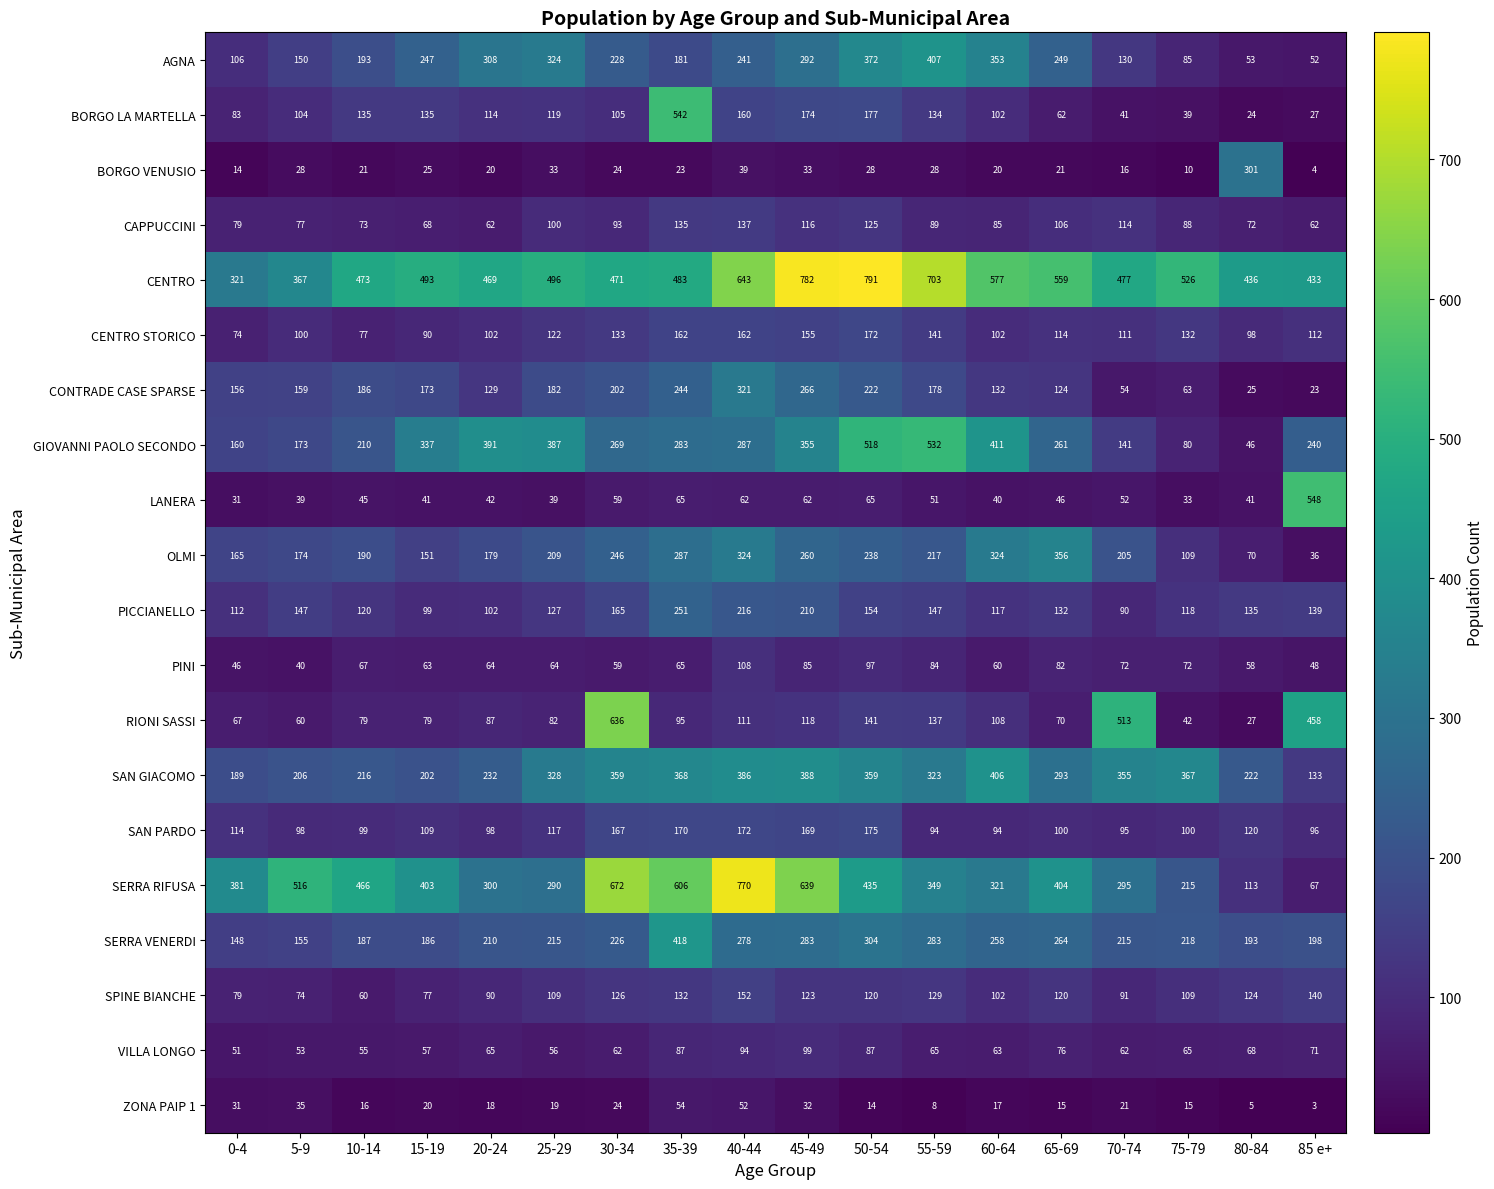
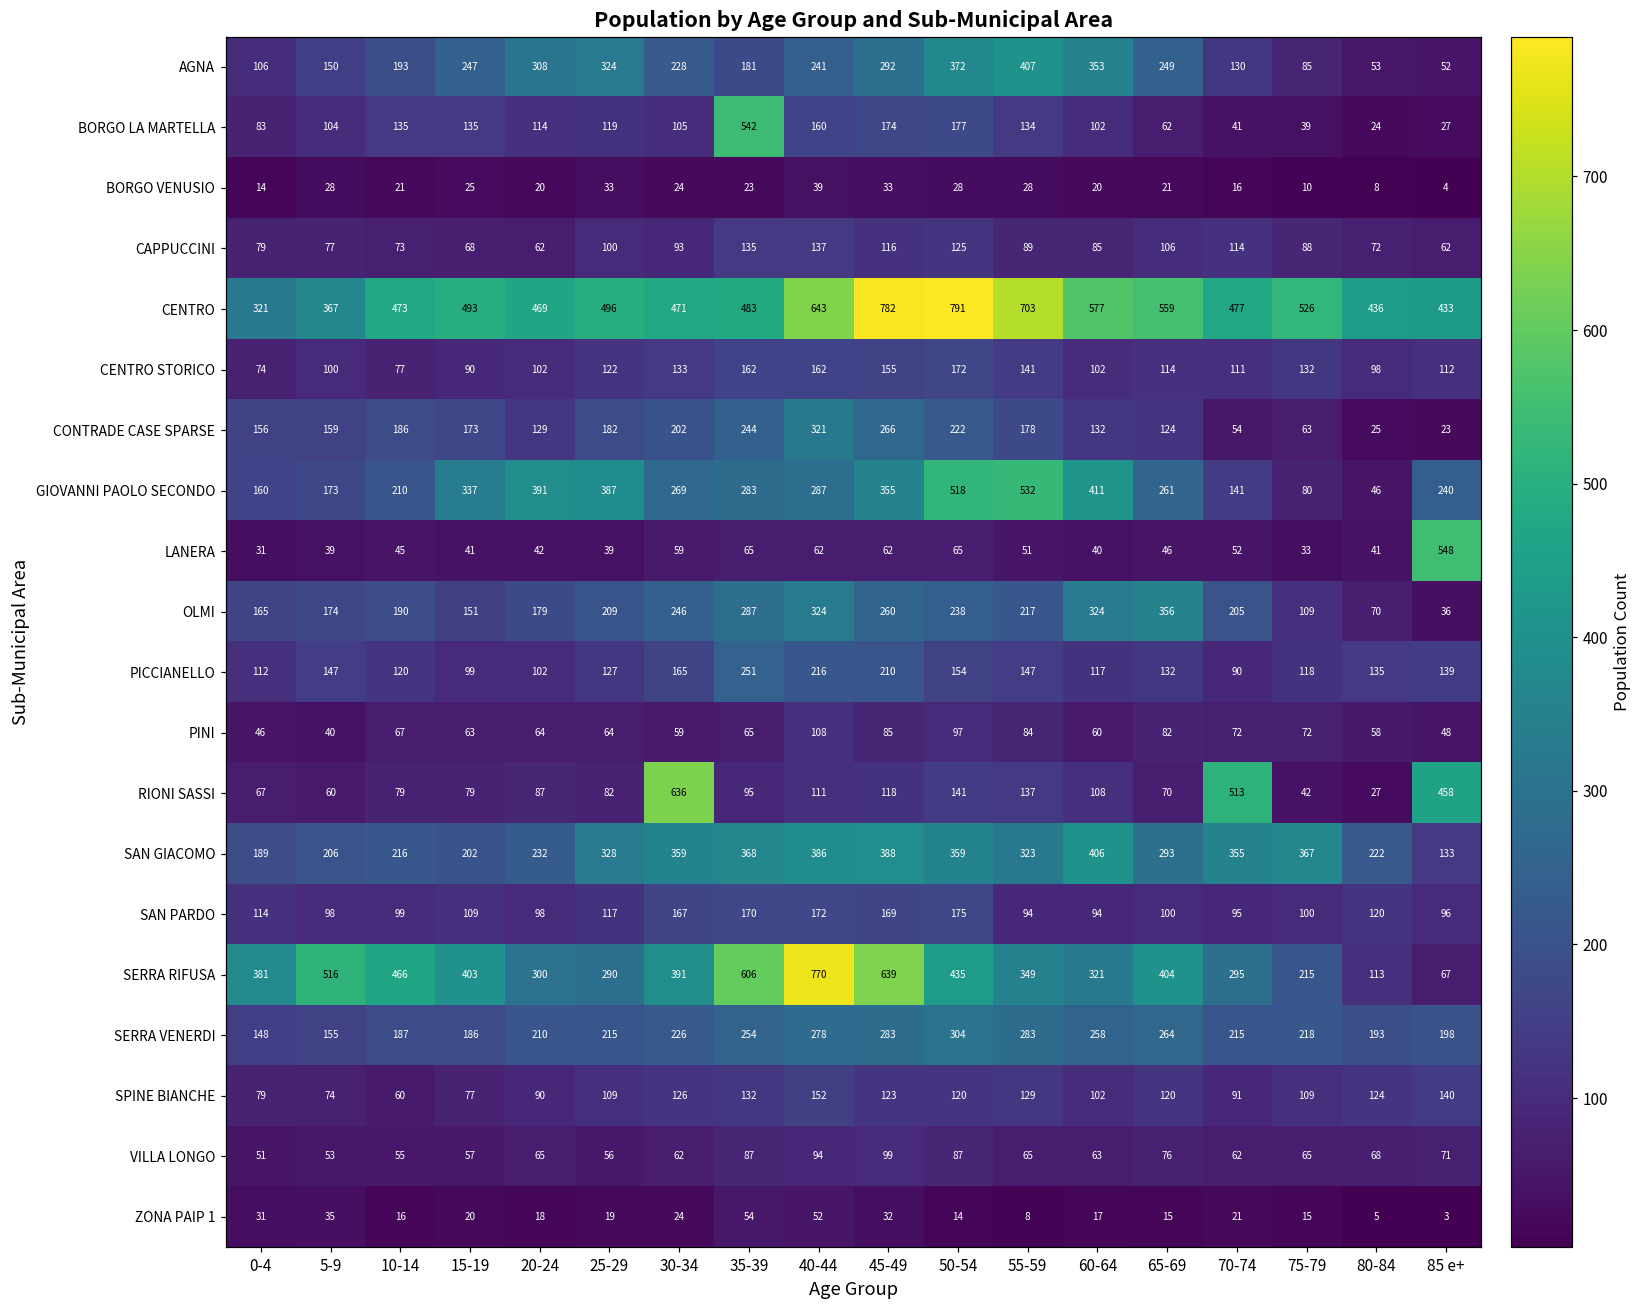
BORGO VENUSIO, 80-84: 301 -> 8
SERRA RIFUSA, 30-34: 672 -> 391
SERRA VENERDI, 35-39: 418 -> 254
